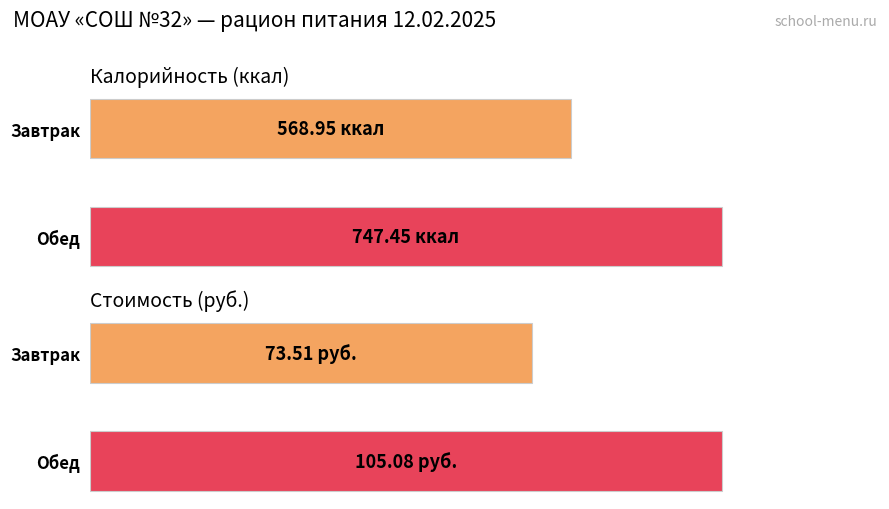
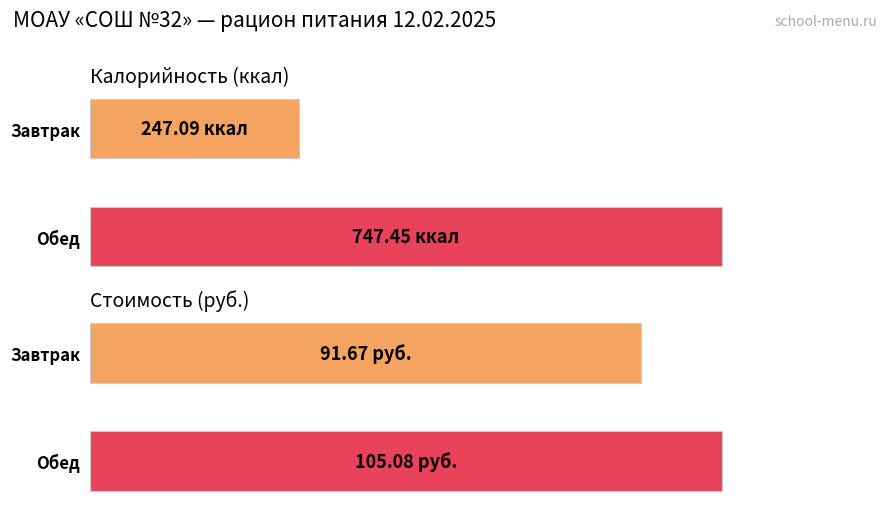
Калорийность (ккал), Завтрак: 568.95 -> 247.09
Стоимость (руб.), Завтрак: 73.51 -> 91.67
